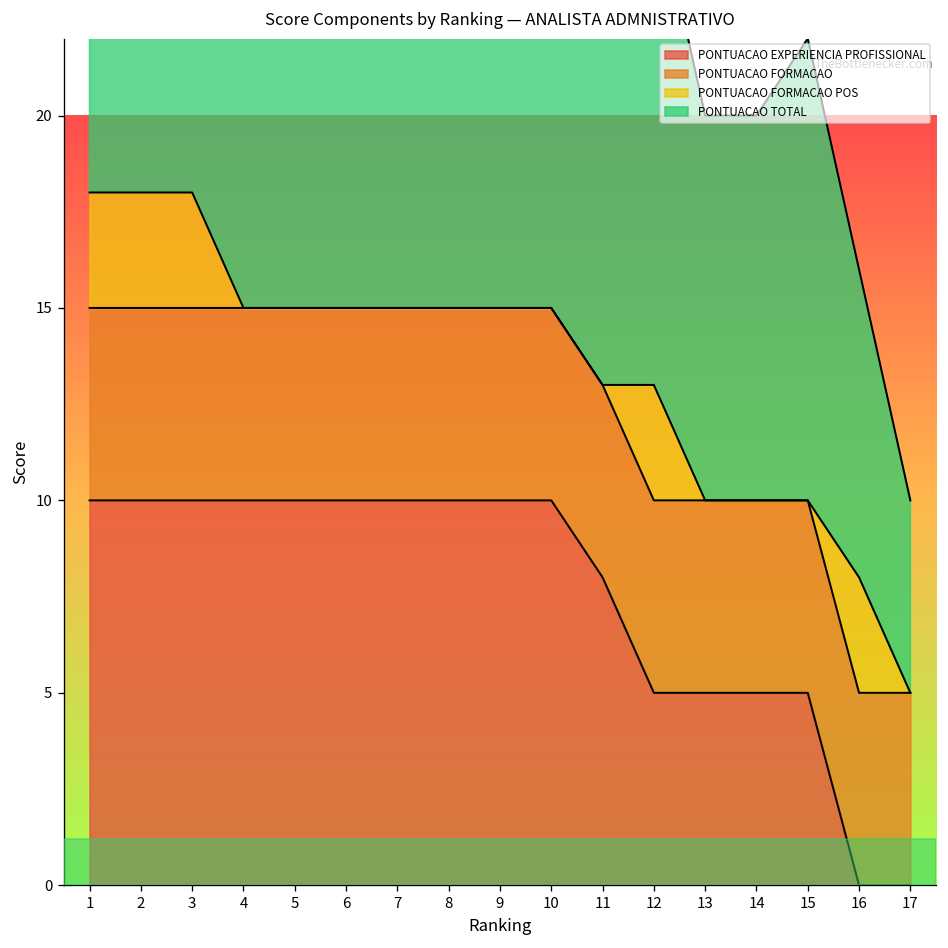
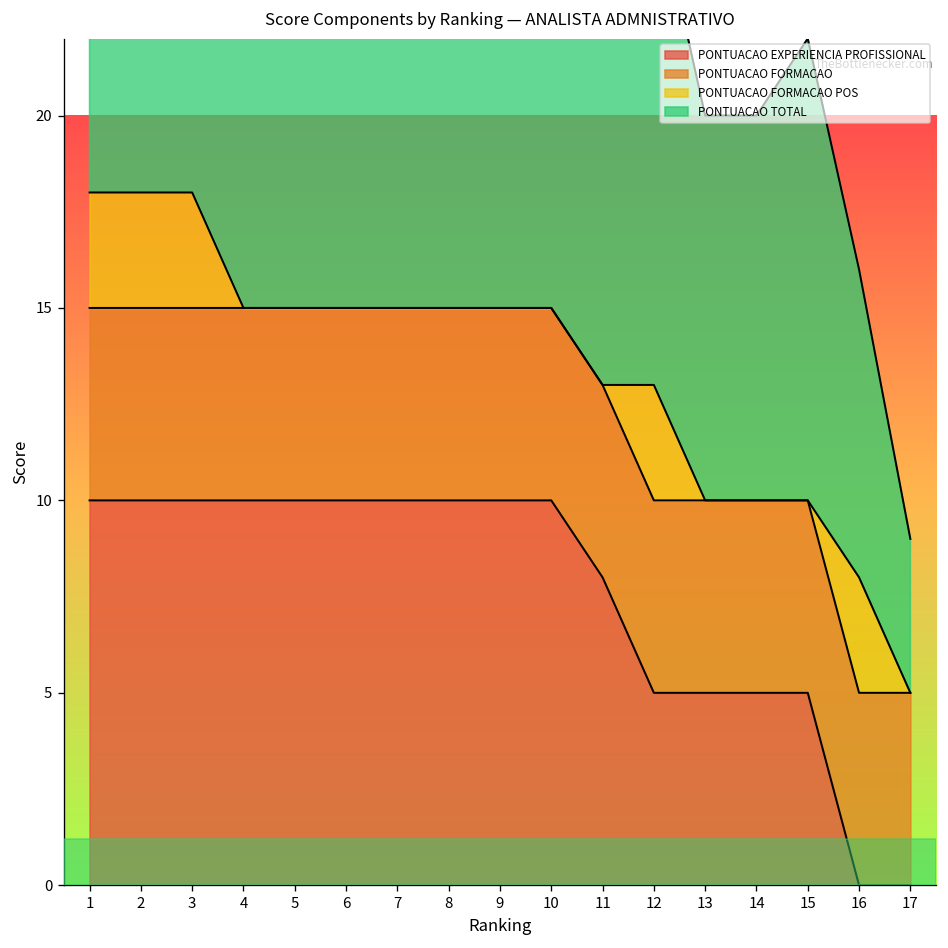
PONTUACAO TOTAL, 17: 5 -> 4
